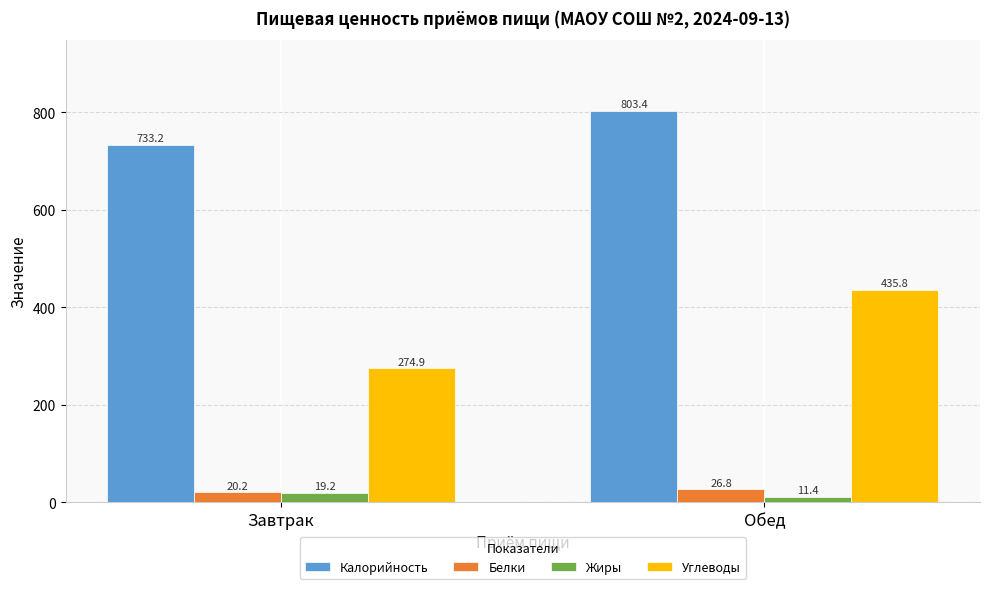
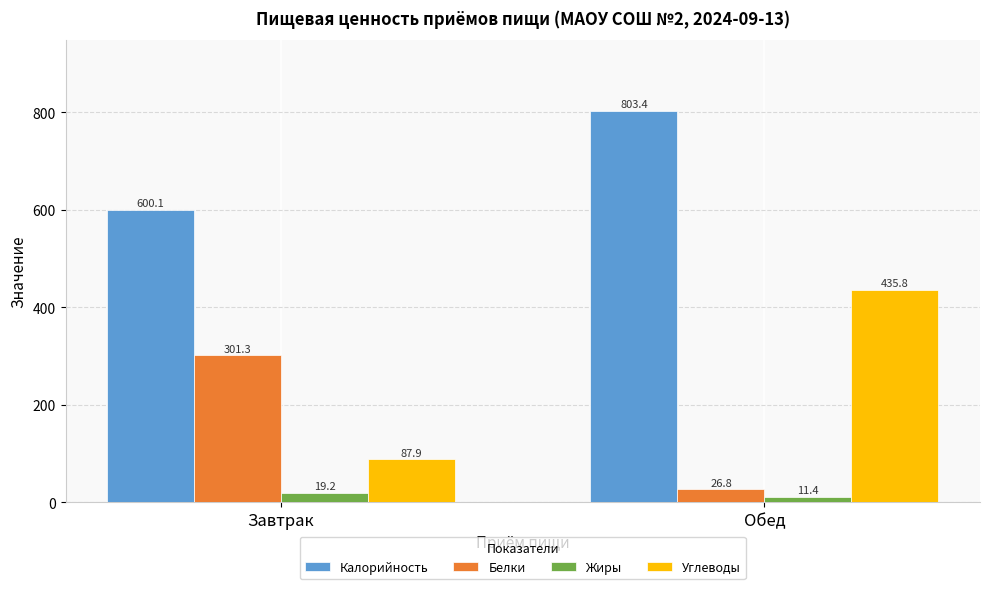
Калорийность, Завтрак: 733.2 -> 600.1
Белки, Завтрак: 20.2 -> 301.3
Углеводы, Завтрак: 274.9 -> 87.9
